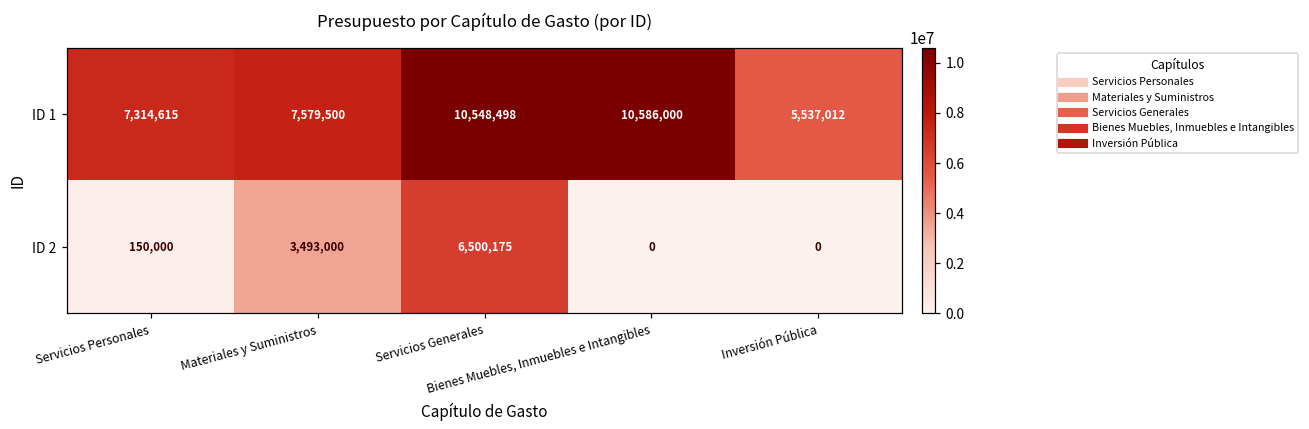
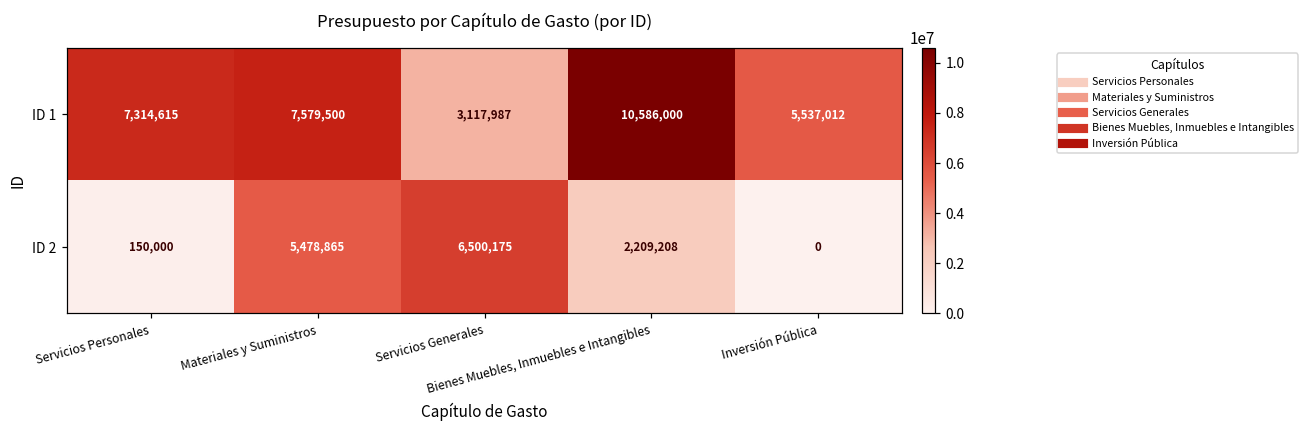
ID 1, Servicios Generales: 10,548,498 -> 3,117,987
ID 2, Materiales y Suministros: 3,493,000 -> 5,478,865
ID 2, Bienes Muebles, Inmuebles e Intangibles: 0 -> 2,209,208
